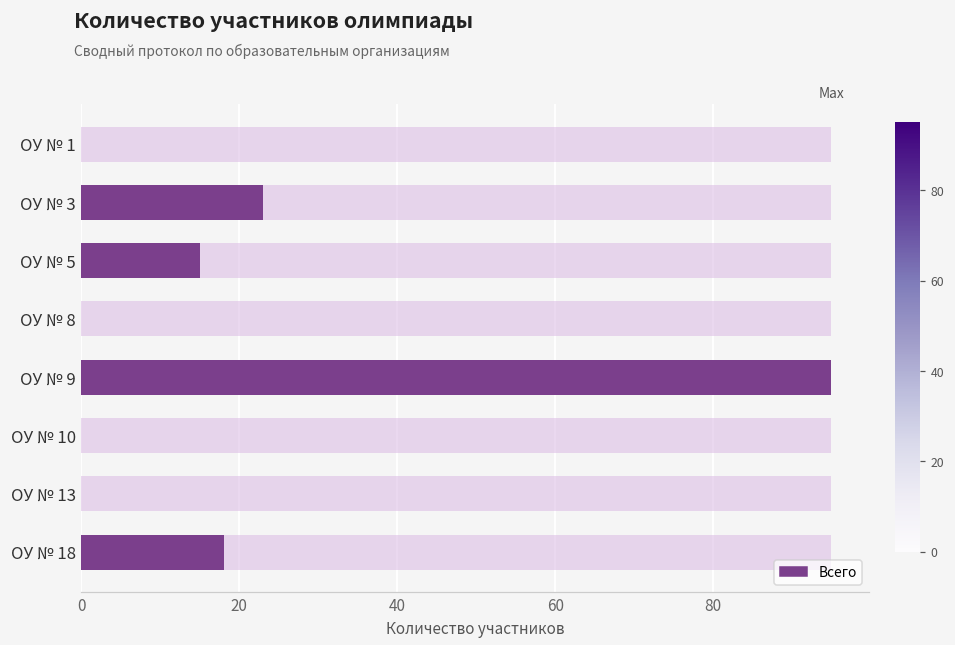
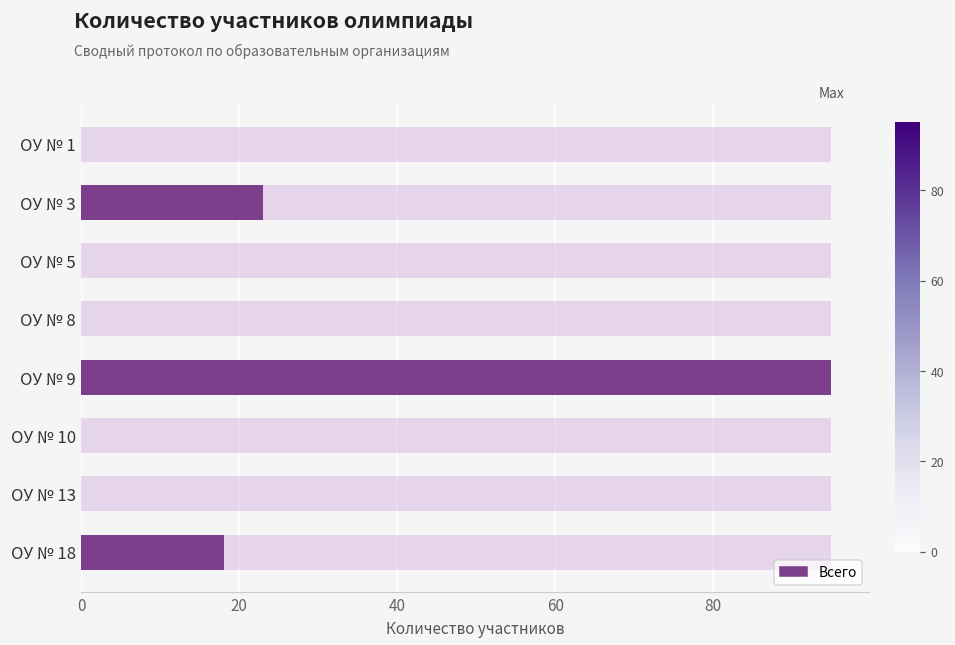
Всего, ОУ № 5: 15 -> 0
